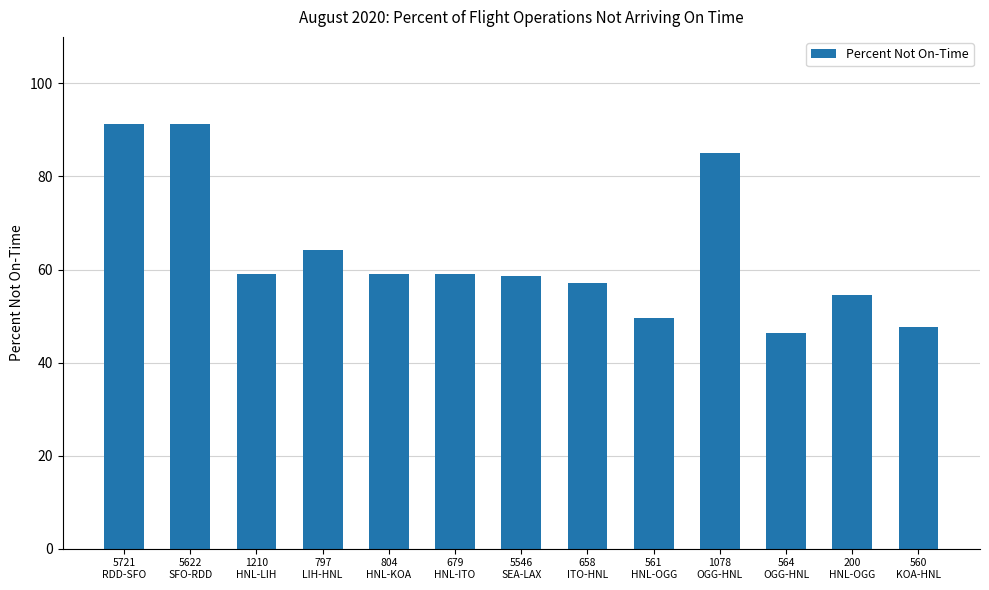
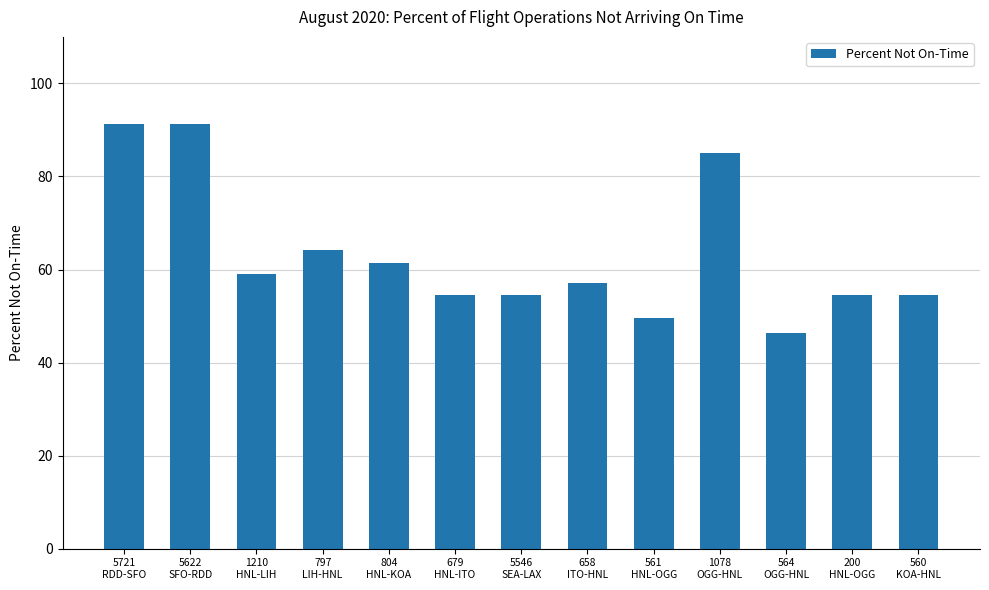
804 HNL-KOA: 59 -> 61
679 HNL-ITO: 59 -> 55
5546 SEA-LAX: 59 -> 54
560 KOA-HNL: 48 -> 55
